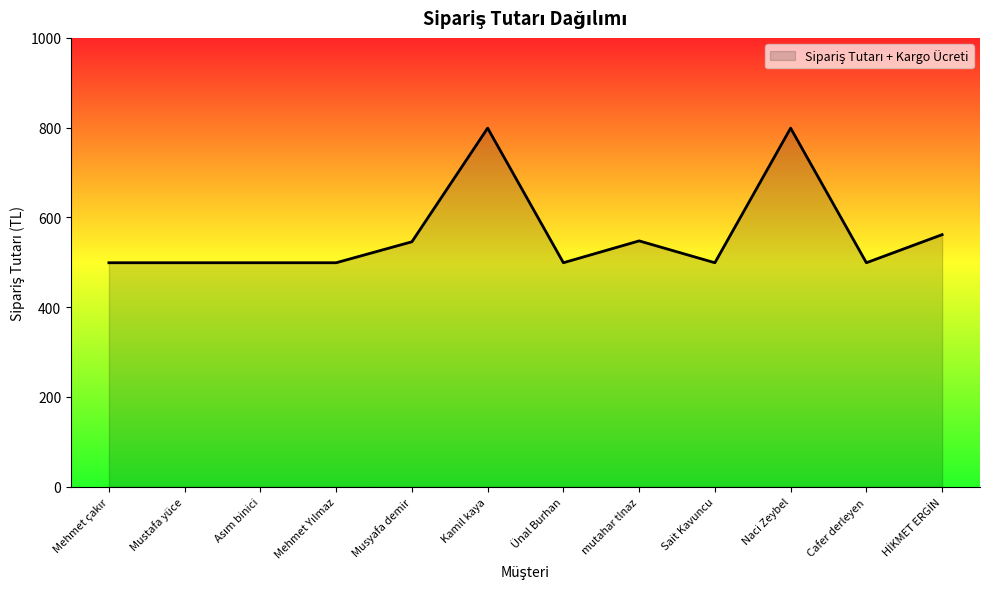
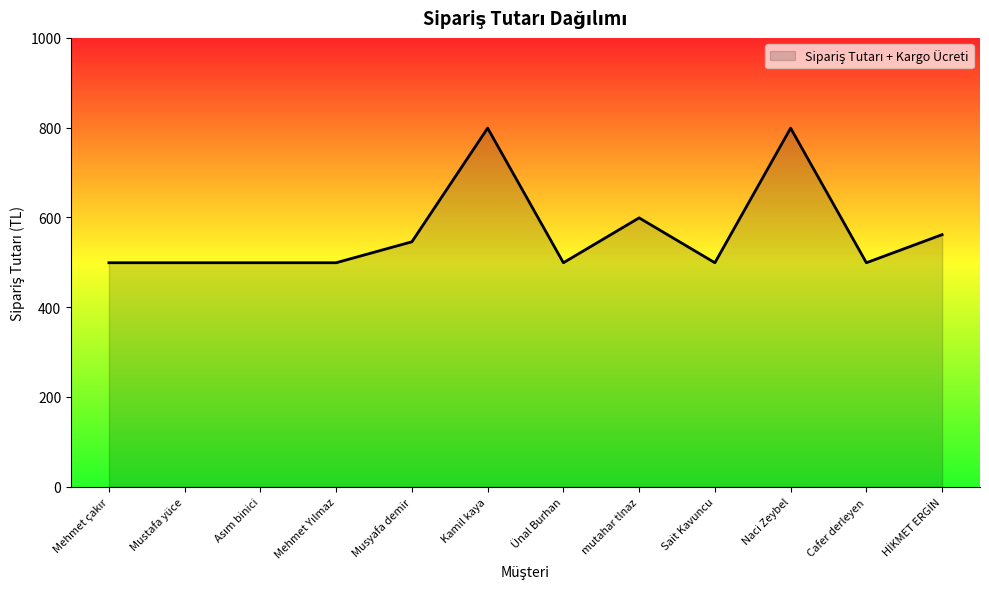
mutahar tlnaz: 550 -> 600
